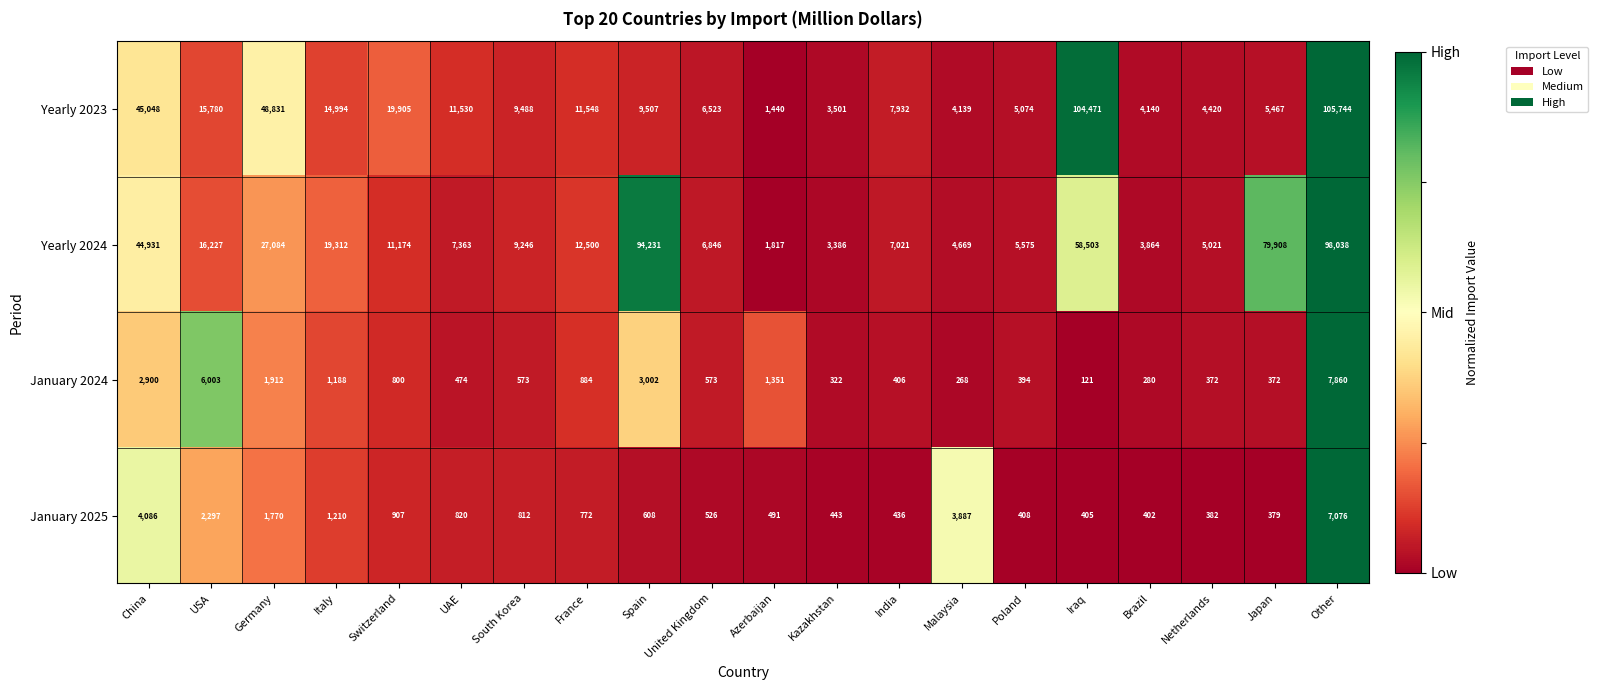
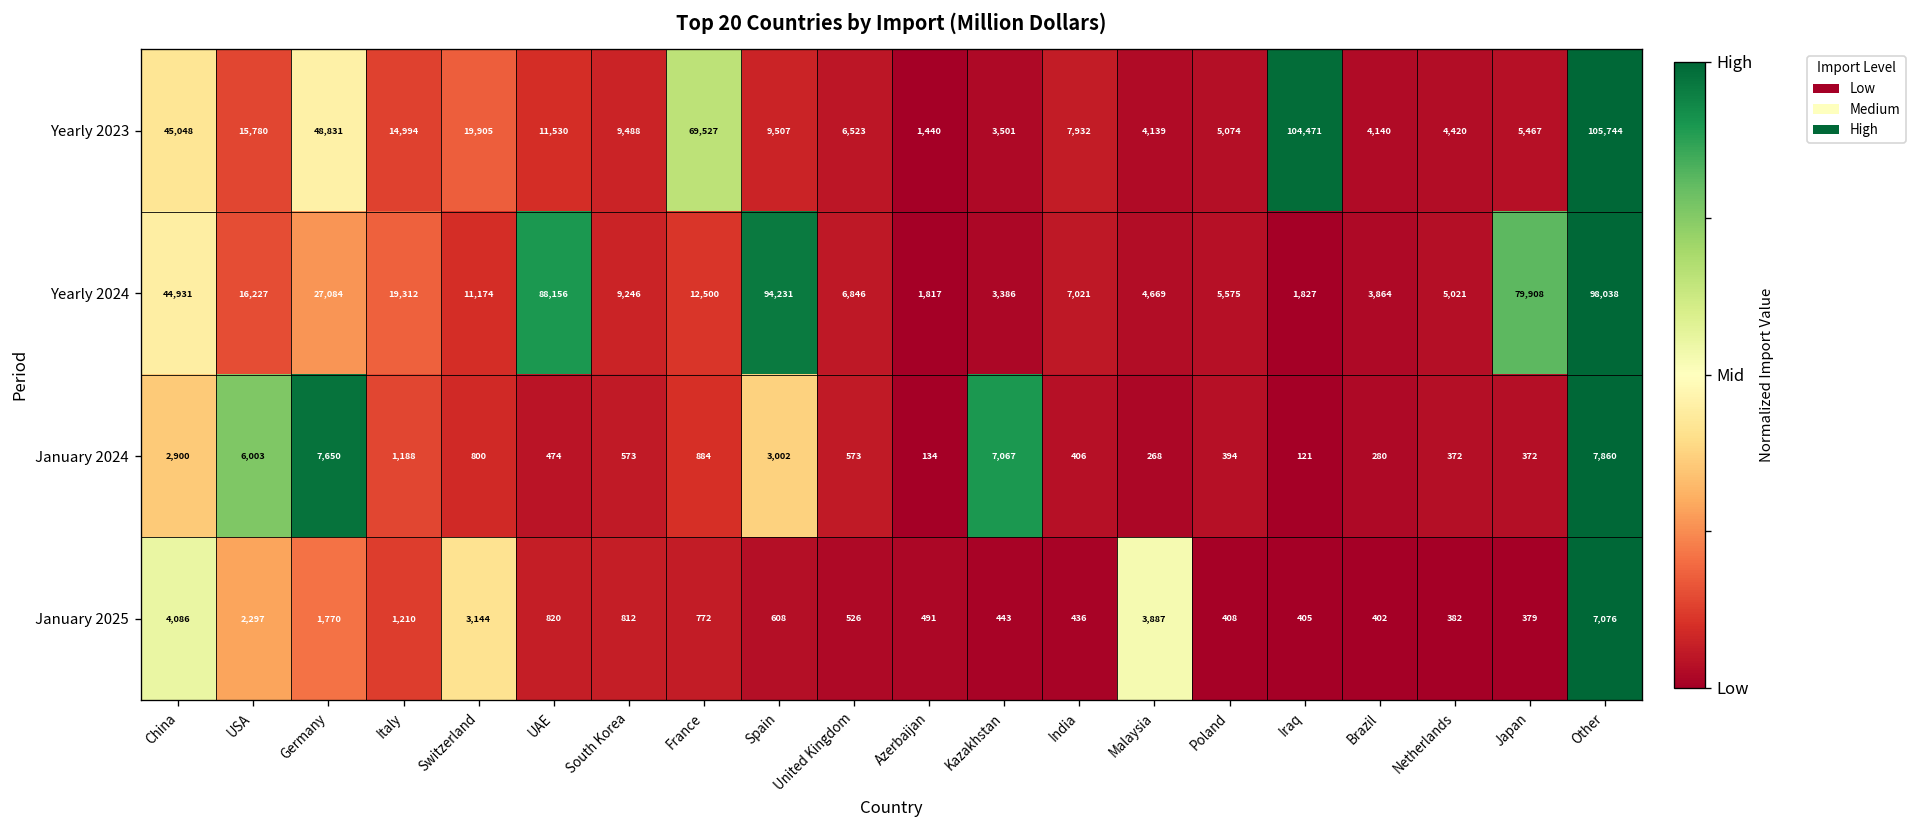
Yearly 2023, France: 11,548 -> 69,527
Yearly 2024, UAE: 7,363 -> 88,156
Yearly 2024, Iraq: 58,503 -> 1,827
January 2024, Germany: 1,912 -> 7,650
January 2024, Azerbaijan: 1,351 -> 134
January 2024, Kazakhstan: 322 -> 7,067
January 2025, Switzerland: 907 -> 3,144
